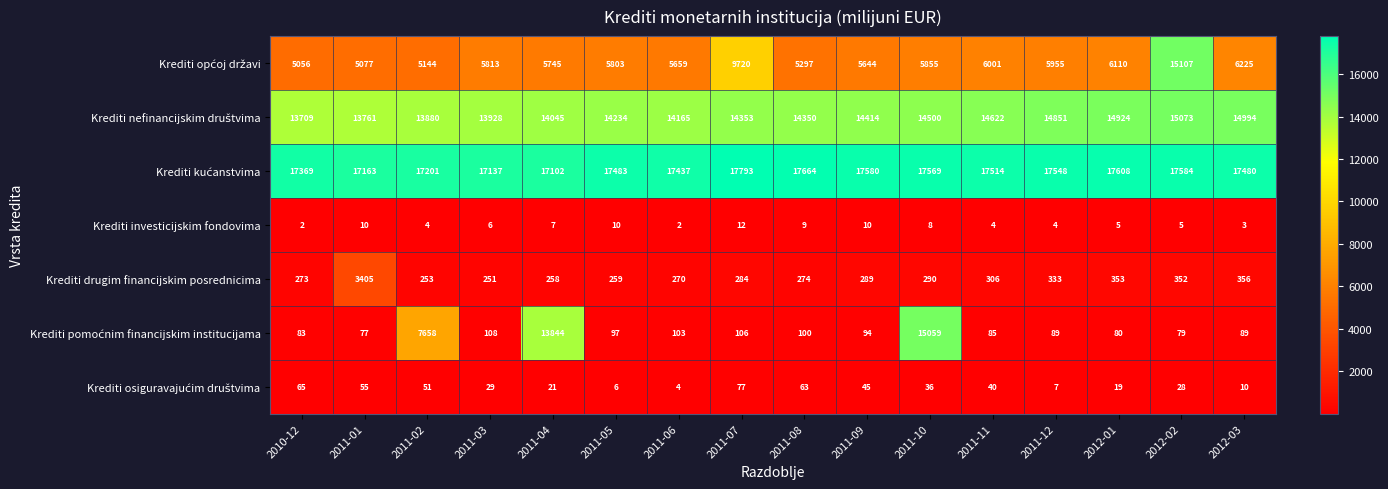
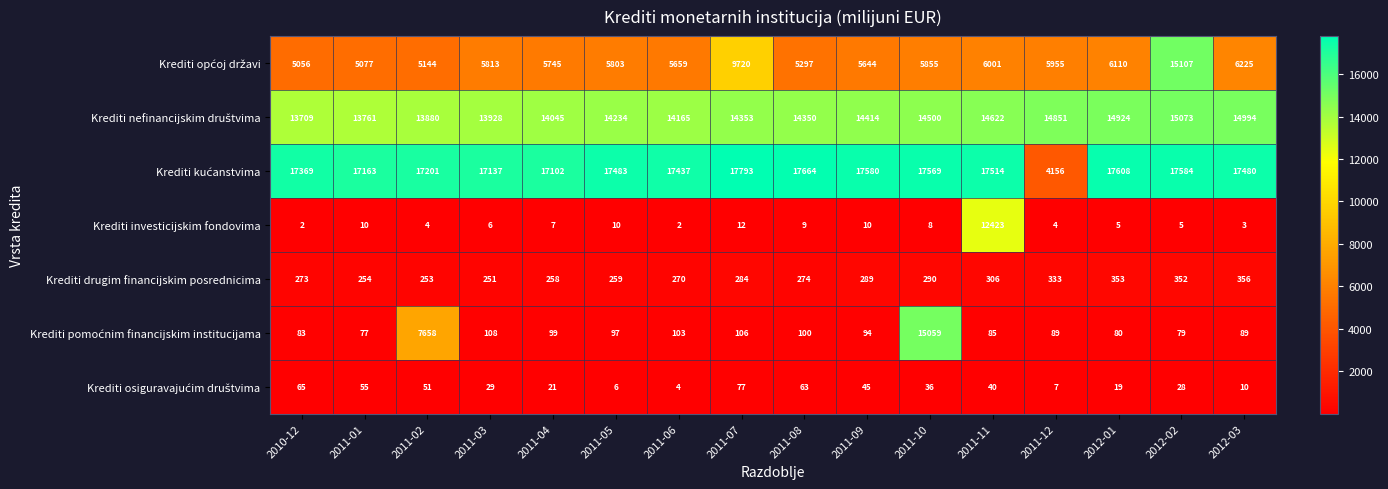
Krediti kućanstvima, 2011-12: 17548 -> 4156
Krediti investicijskim fondovima, 2011-11: 4 -> 12423
Krediti drugim financijskim posrednicima, 2011-01: 3405 -> 254
Krediti pomoćnim financijskim institucijama, 2011-04: 13844 -> 99
